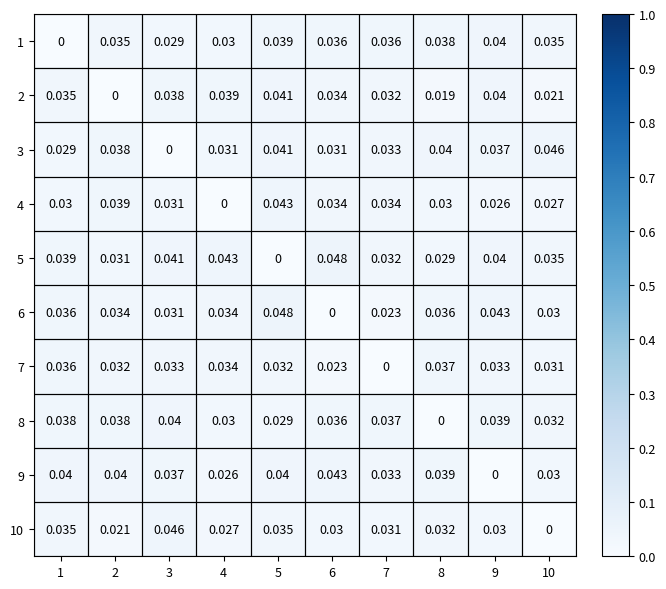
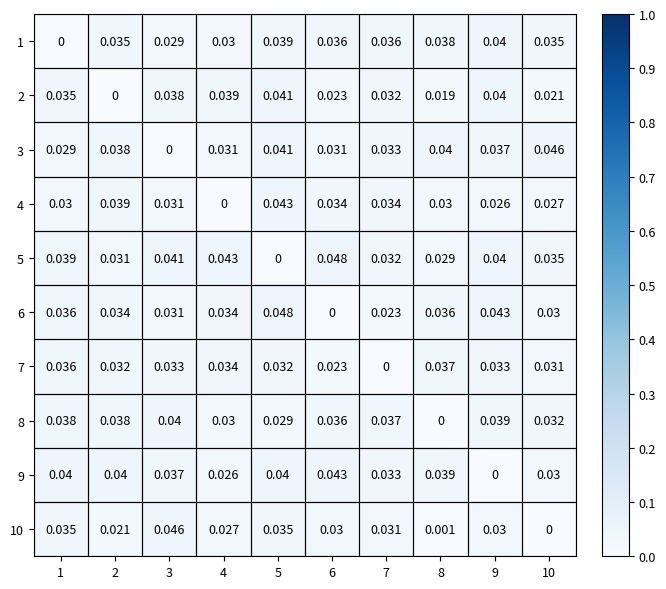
2, 6: 0.034 -> 0.023
10, 8: 0.032 -> 0.001
